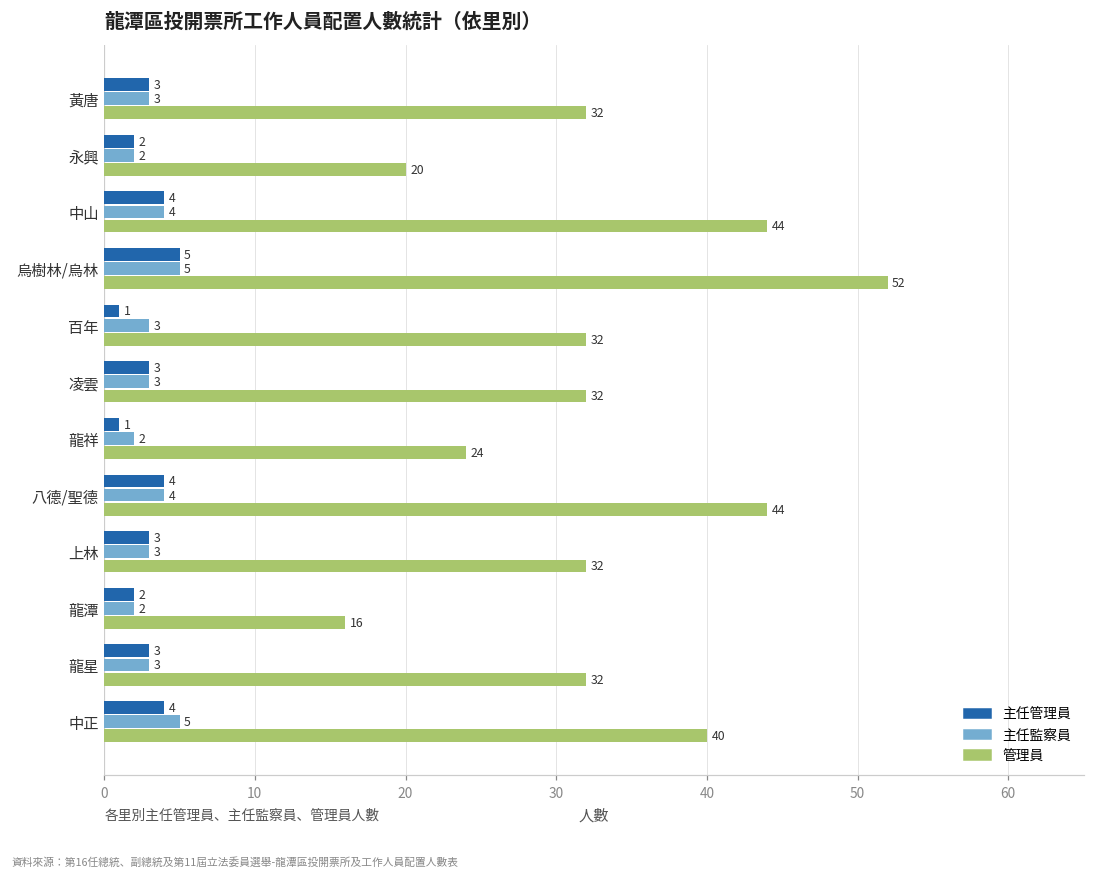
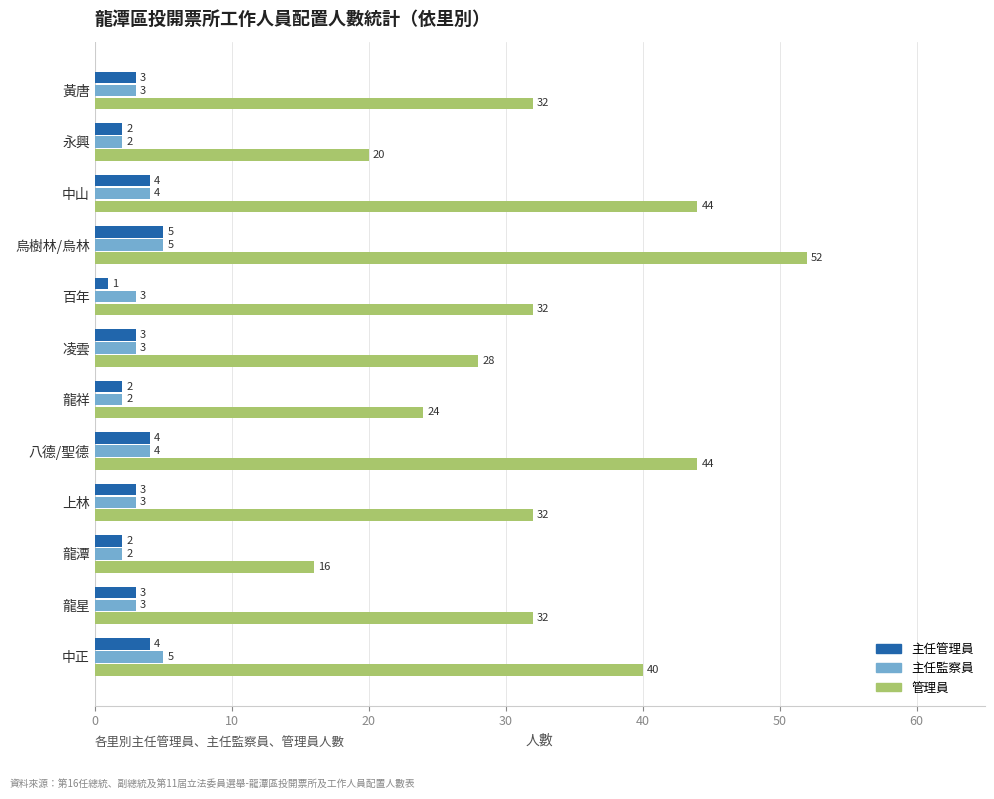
管理員, 凌雲: 32 -> 28
主任管理員, 龍祥: 1 -> 2
